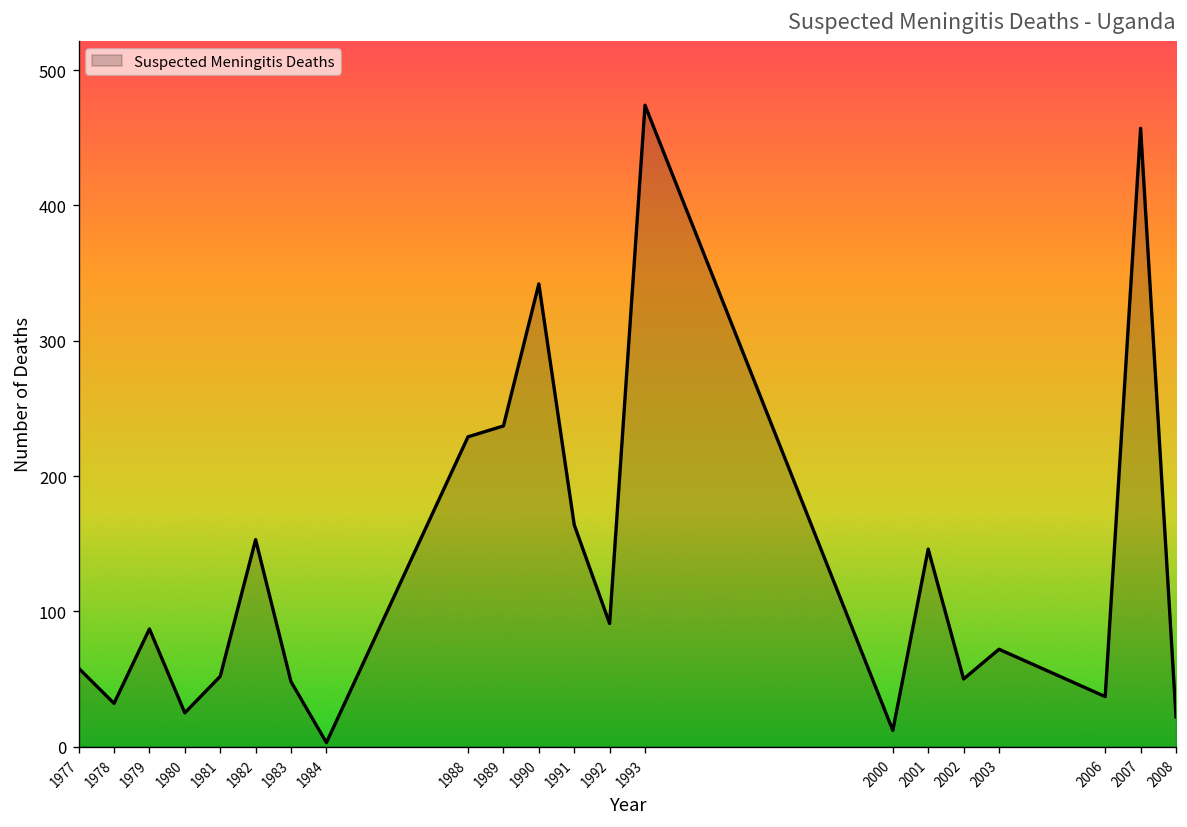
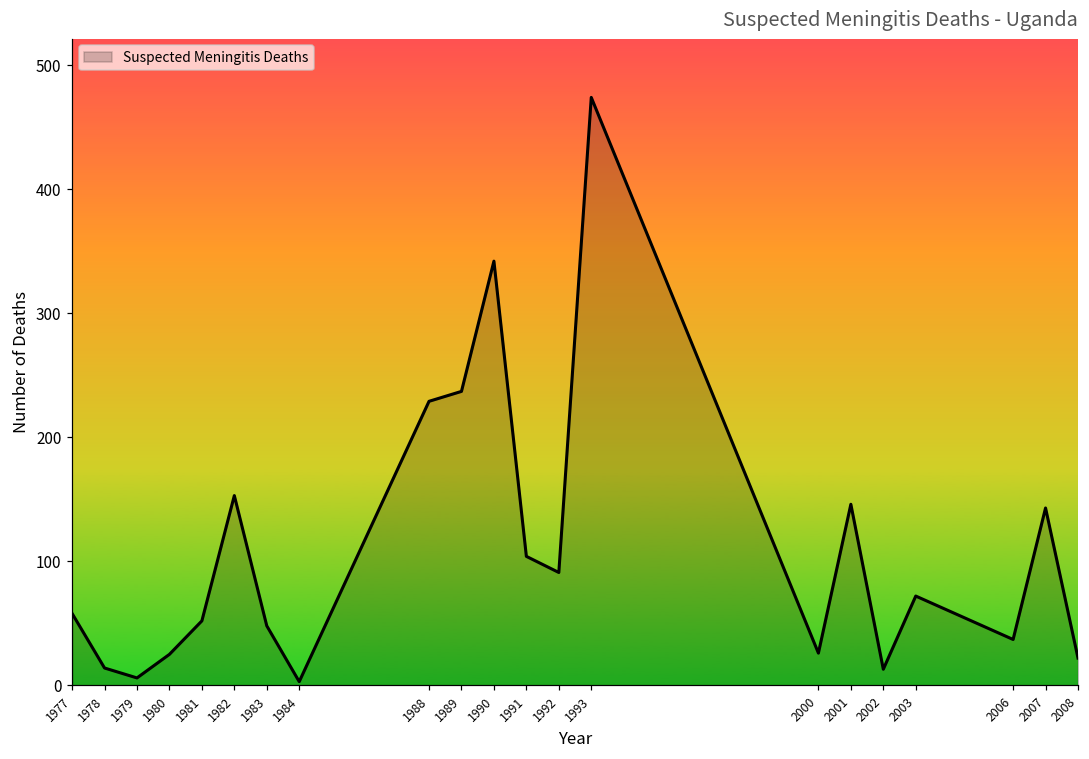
1978: 32 -> 14
1979: 87 -> 6
1991: 164 -> 104
2000: 12 -> 26
2002: 50 -> 13
2007: 457 -> 143
